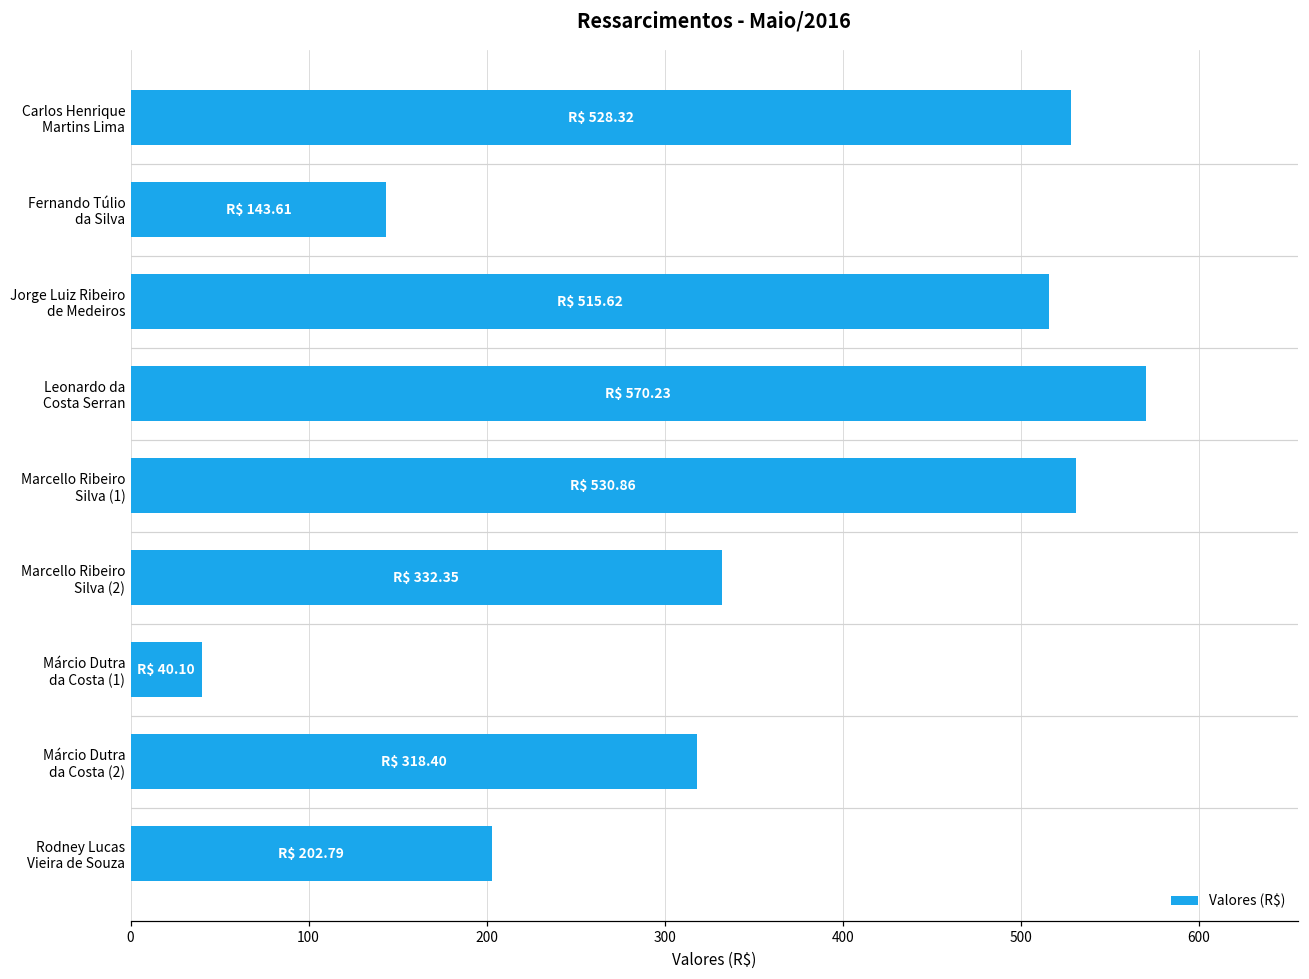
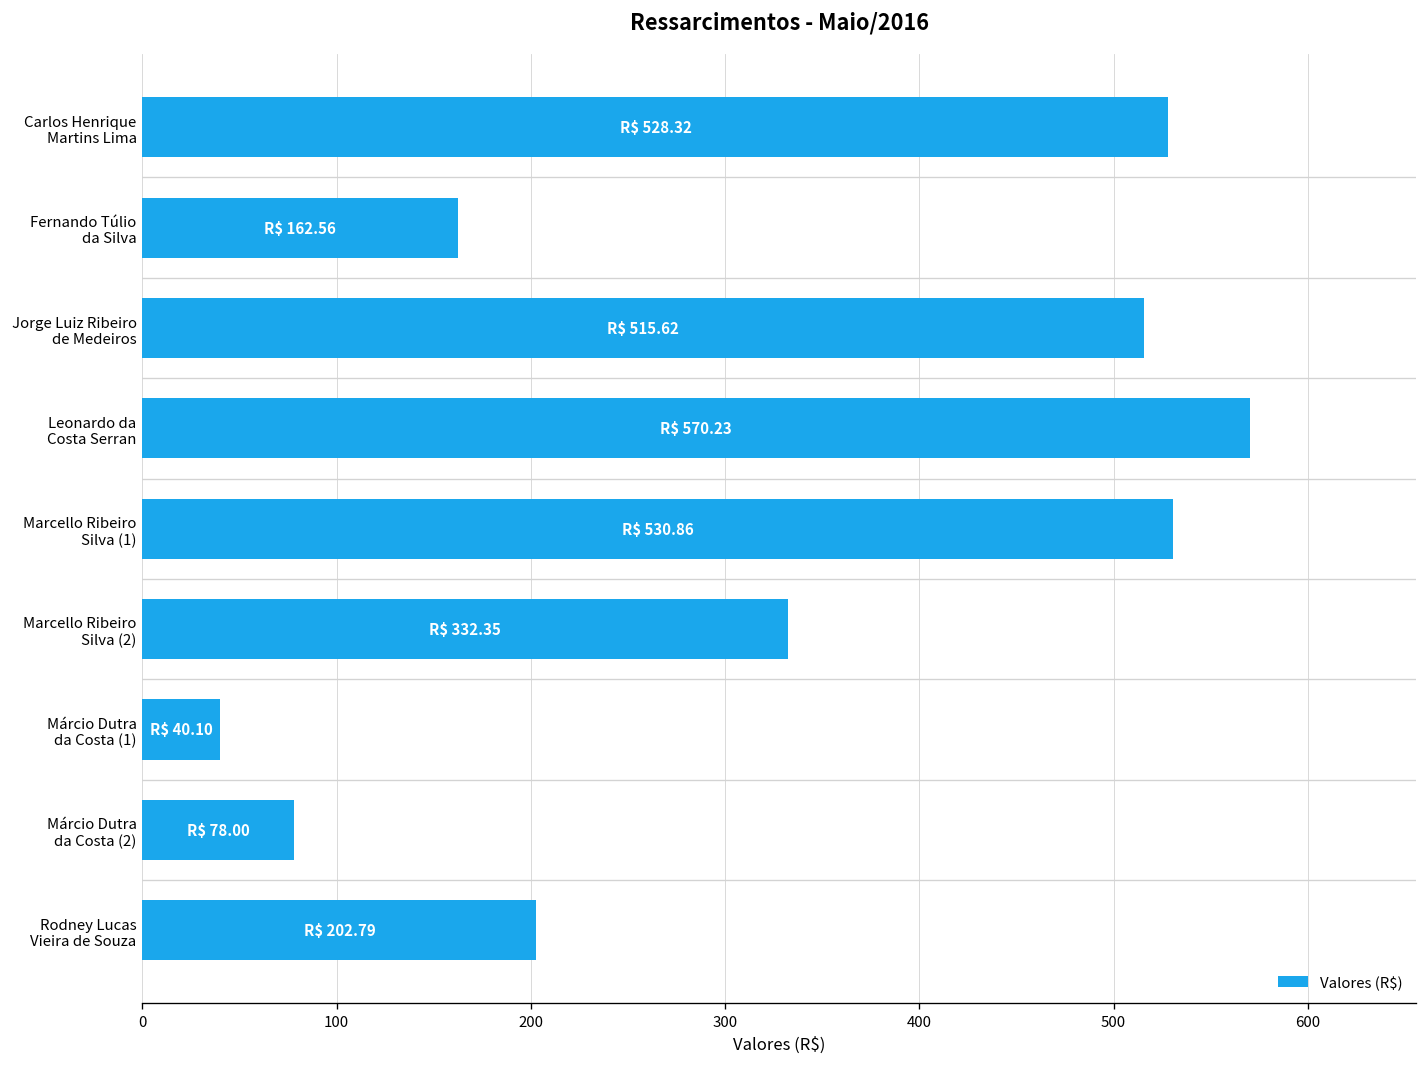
Fernando Túlio da Silva: 143.61 -> 162.56
Márcio Dutra da Costa (2): 318.40 -> 78.00
